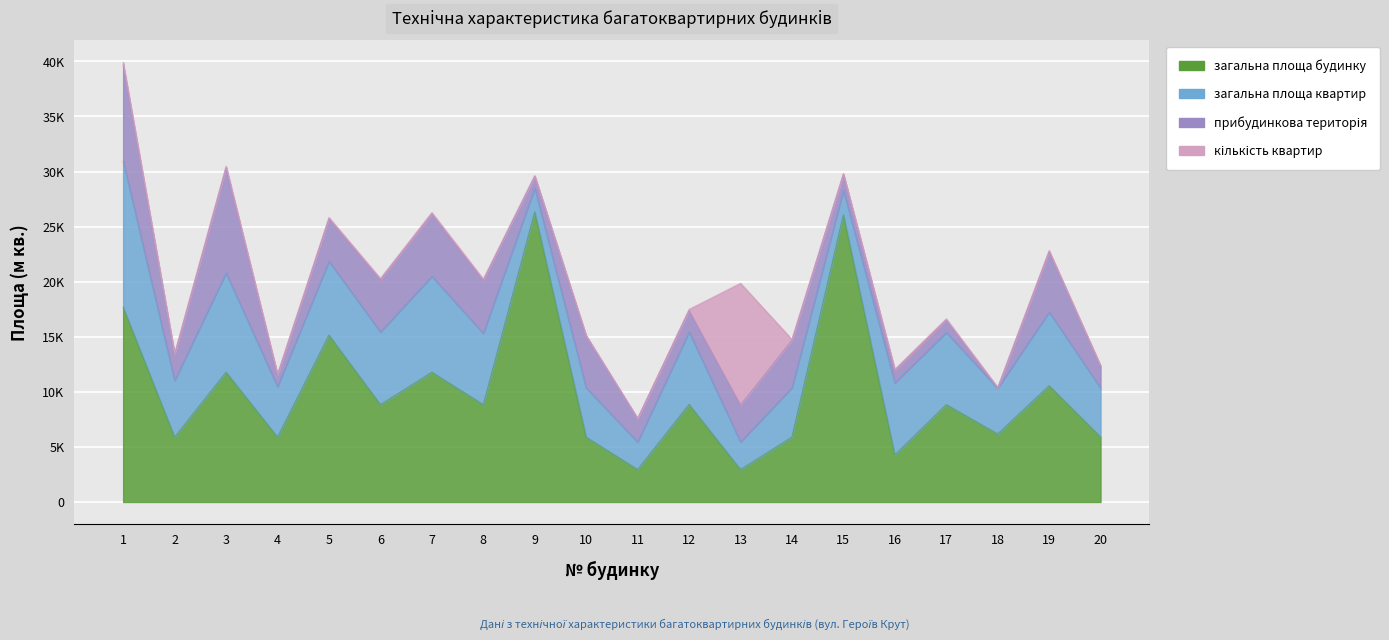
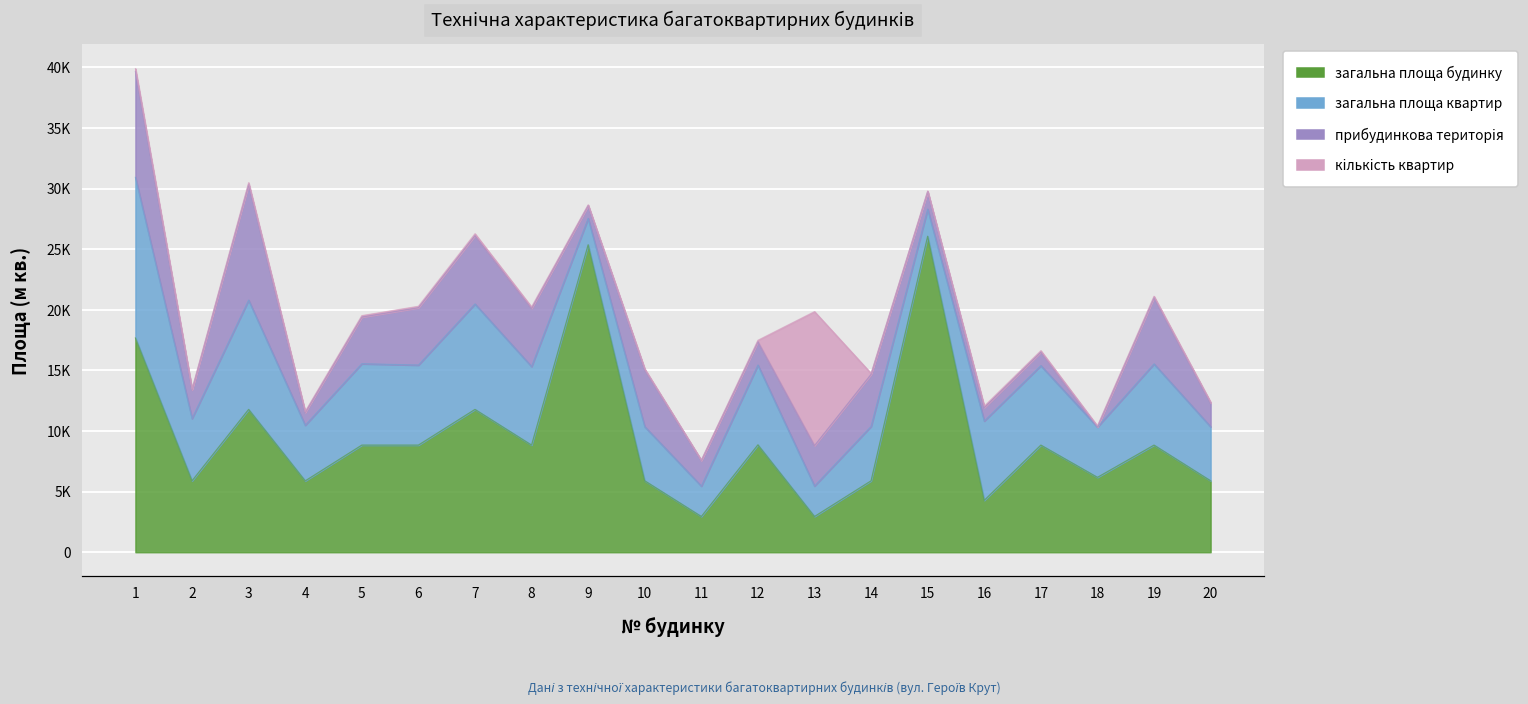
загальна площа будинку, 5: 15100 -> 8800
загальна площа будинку, 9: 26300 -> 25400
загальна площа будинку, 19: 10600 -> 8800
